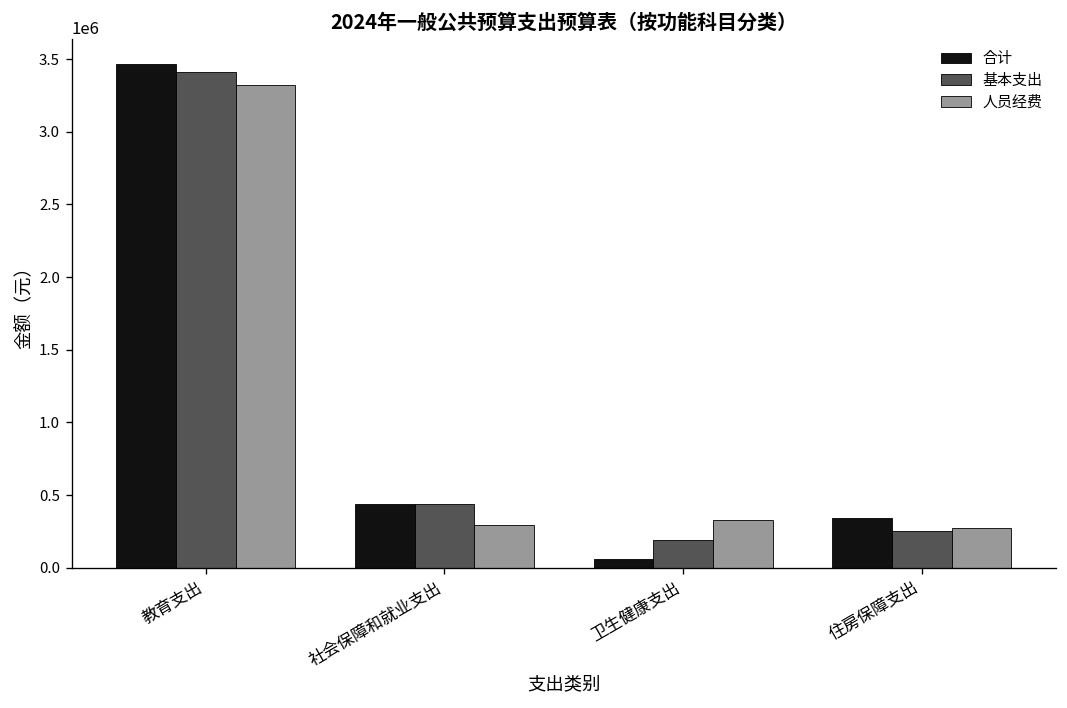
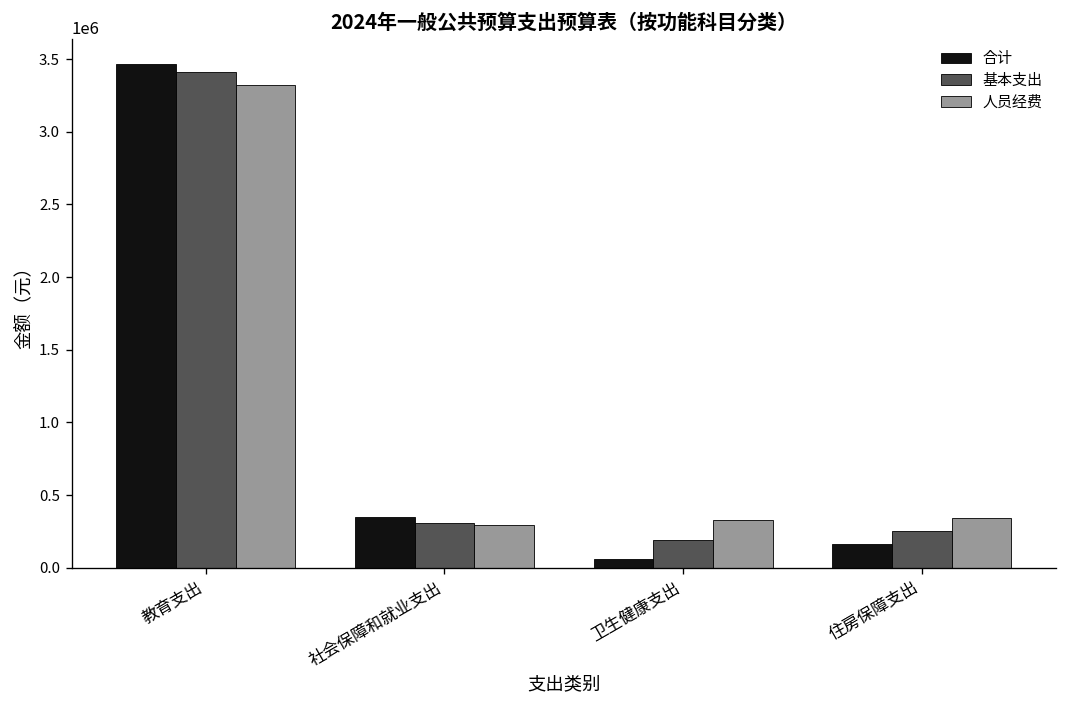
合计, 社会保障和就业支出: 440000 -> 350000
基本支出, 社会保障和就业支出: 440000 -> 310000
合计, 住房保障支出: 340000 -> 160000
人员经费, 住房保障支出: 270000 -> 340000
